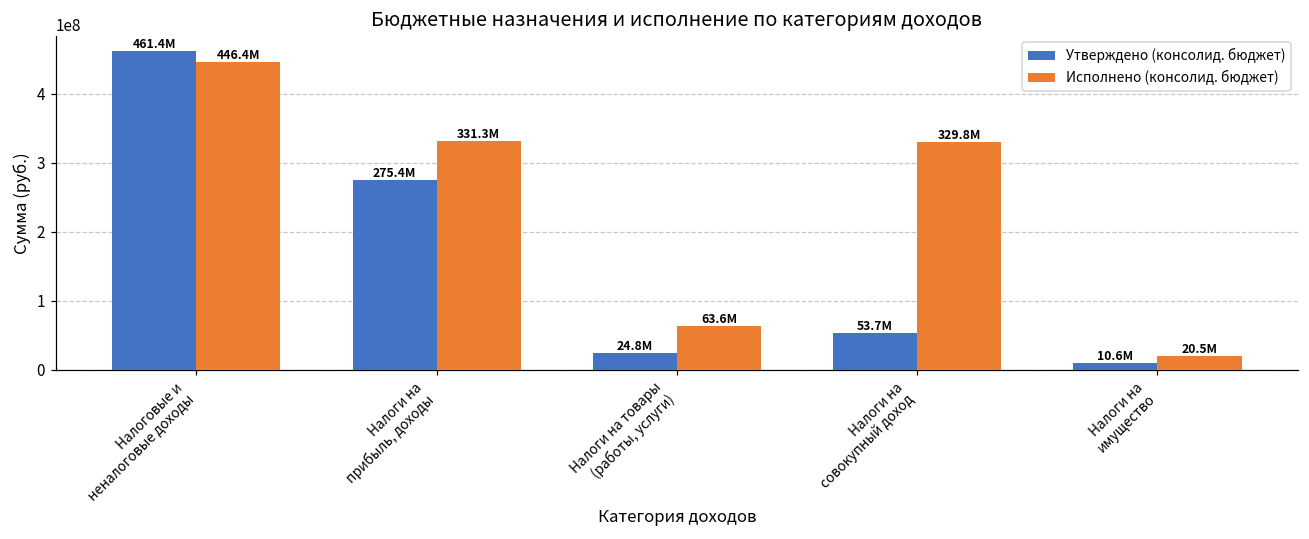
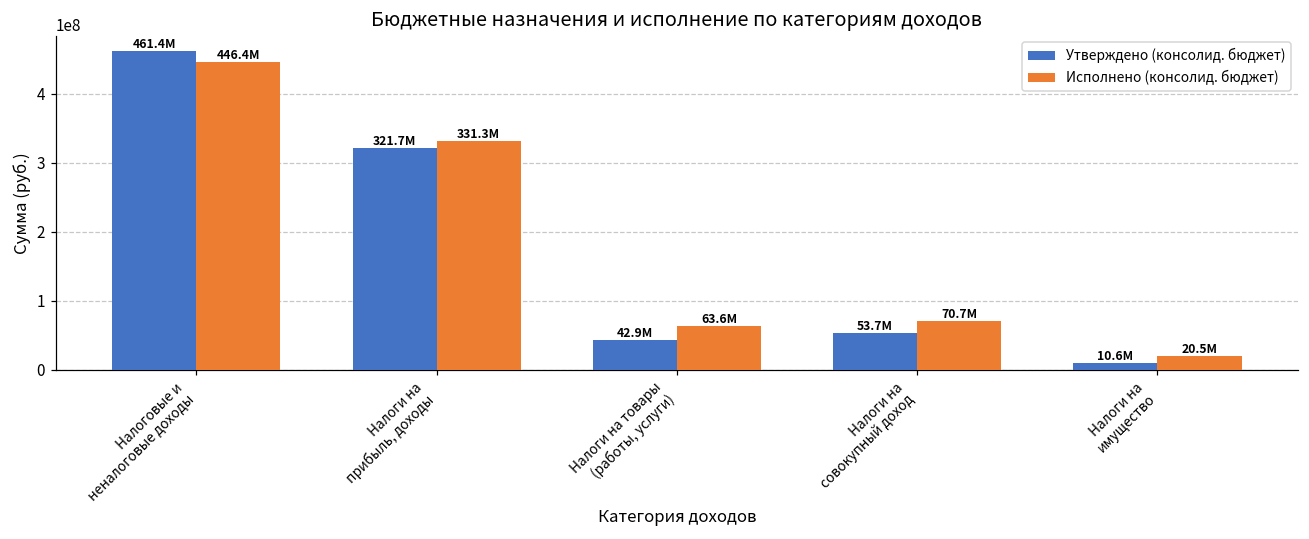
Утверждено (консолид. бюджет), Налоги на прибыль, доходы: 275.4M -> 321.7M
Утверждено (консолид. бюджет), Налоги на товары (работы, услуги): 24.8M -> 42.9M
Исполнено (консолид. бюджет), Налоги на совокупный доход: 329.8M -> 70.7M
